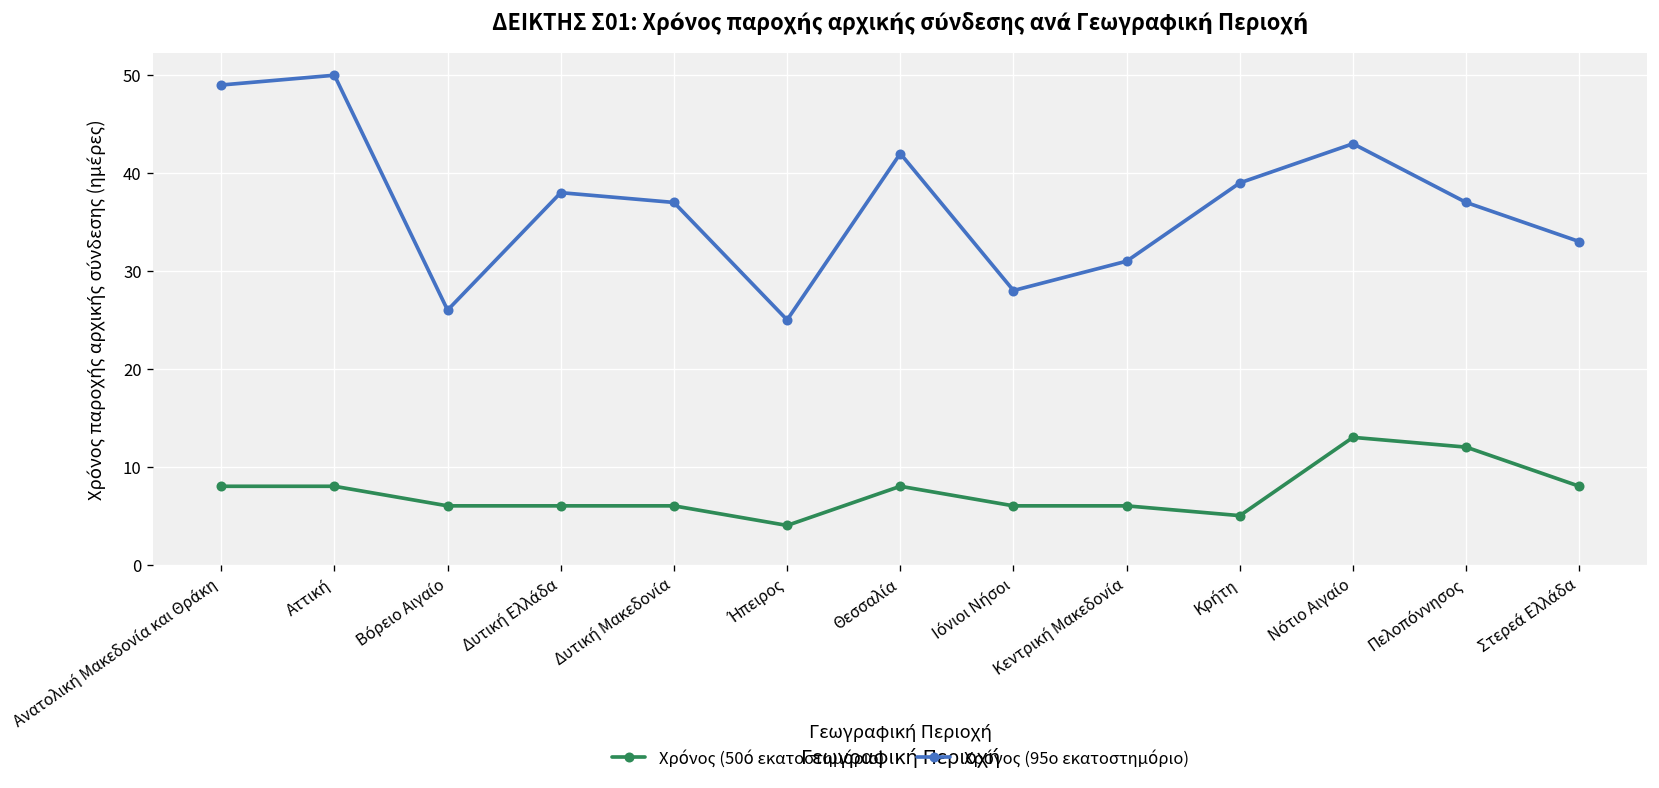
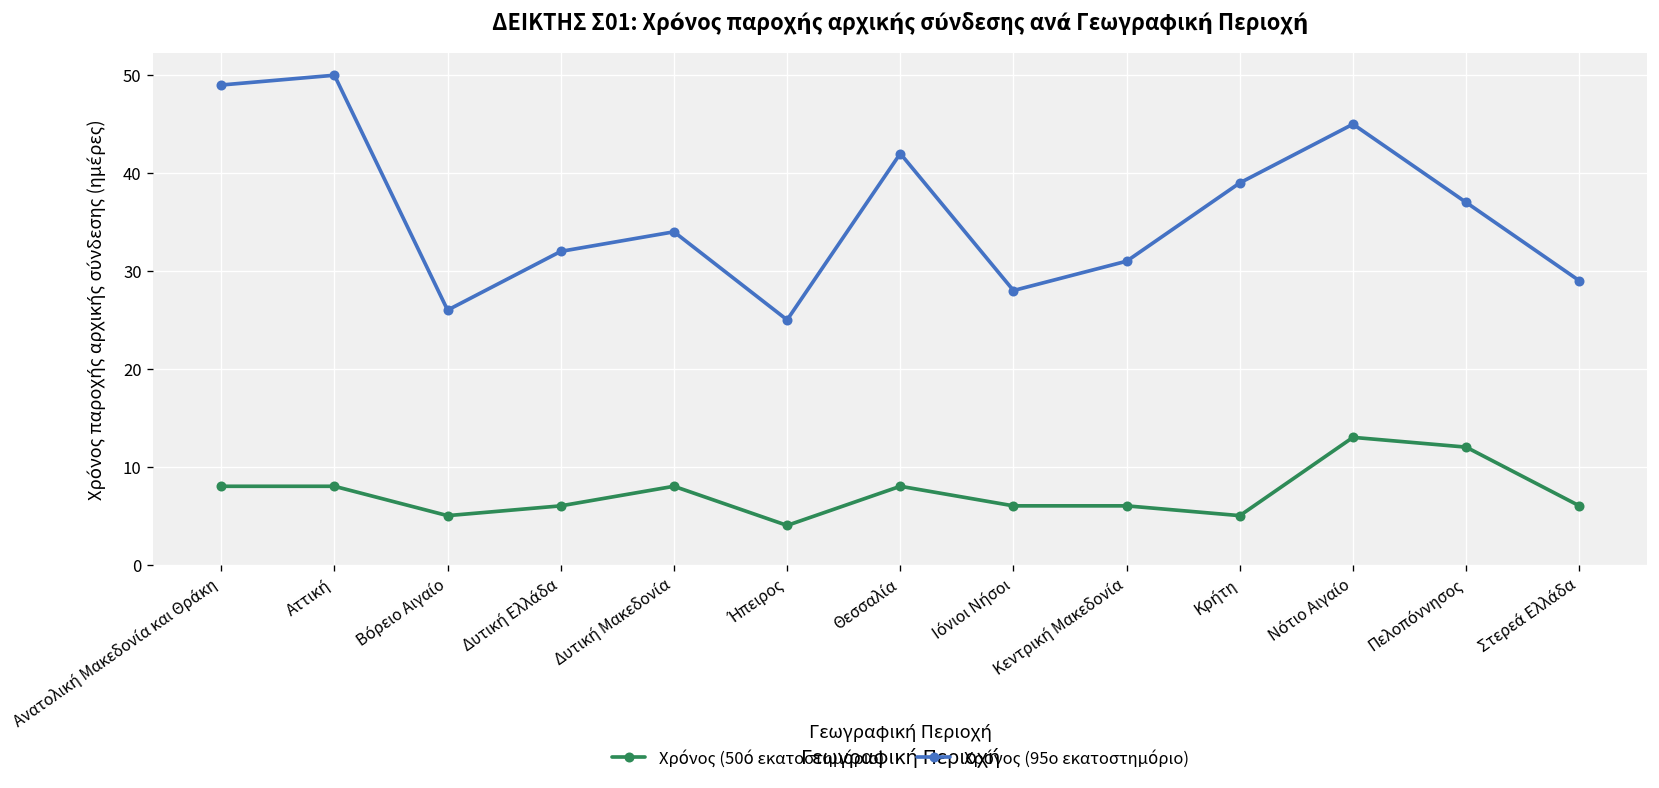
Χρόνος (50ό εκατοστημόριο), Βόρειο Αιγαίο: 6 -> 5
Χρόνος (95ο εκατοστημόριο), Δυτική Ελλάδα: 38 -> 32
Χρόνος (50ό εκατοστημόριο), Δυτική Μακεδονία: 6 -> 8
Χρόνος (95ο εκατοστημόριο), Δυτική Μακεδονία: 37 -> 34
Χρόνος (95ο εκατοστημόριο), Νότιο Αιγαίο: 43 -> 45
Χρόνος (50ό εκατοστημόριο), Στερεά Ελλάδα: 8 -> 6
Χρόνος (95ο εκατοστημόριο), Στερεά Ελλάδα: 33 -> 29
